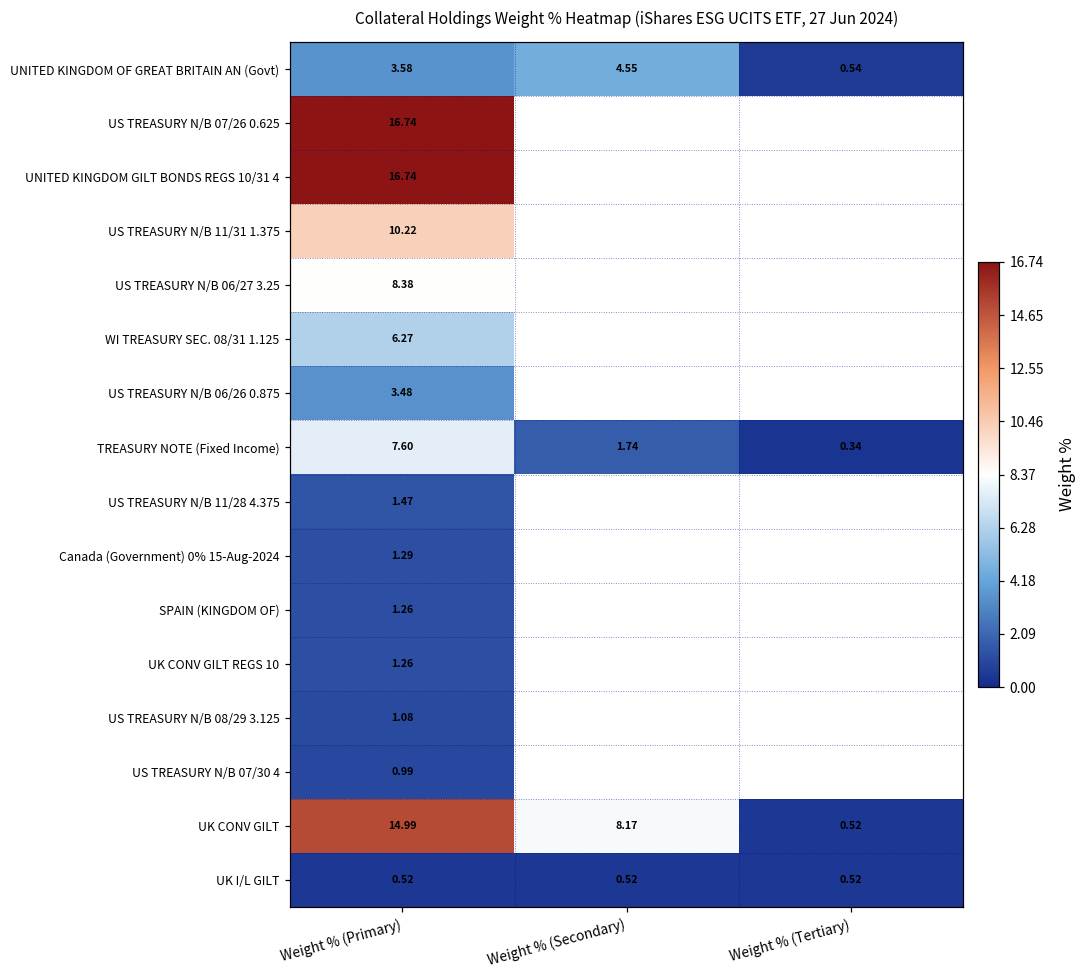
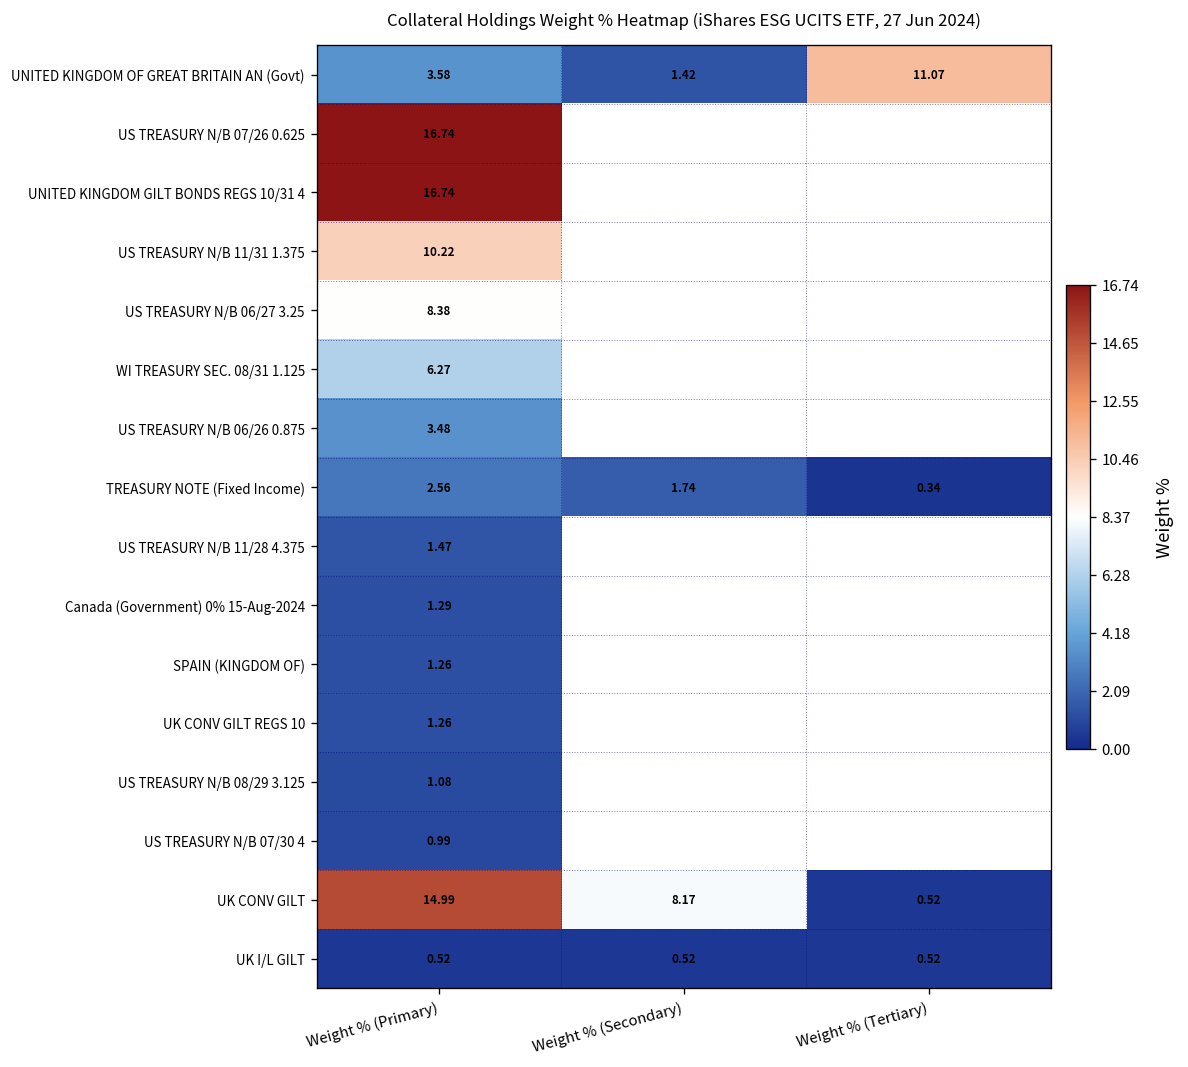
UNITED KINGDOM OF GREAT BRITAIN AN (Govt), Weight % (Secondary): 4.55 -> 1.42
UNITED KINGDOM OF GREAT BRITAIN AN (Govt), Weight % (Tertiary): 0.54 -> 11.07
TREASURY NOTE (Fixed Income), Weight % (Primary): 7.60 -> 2.56
